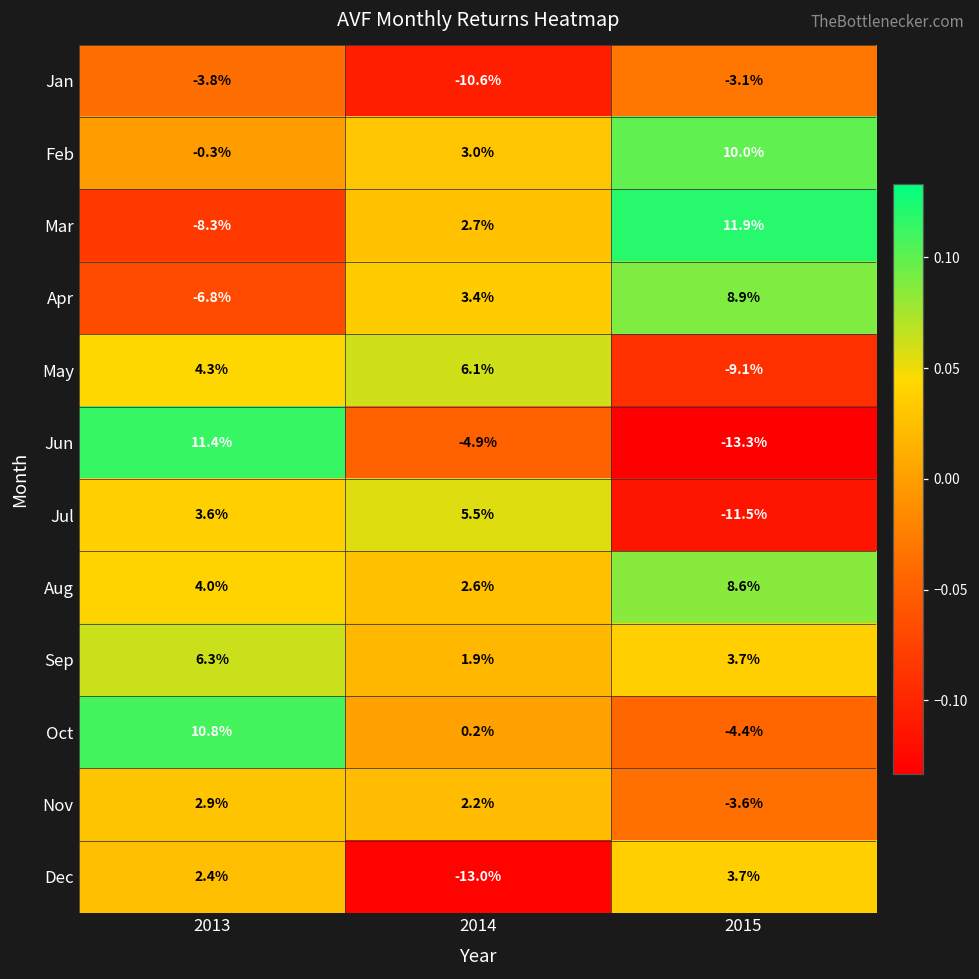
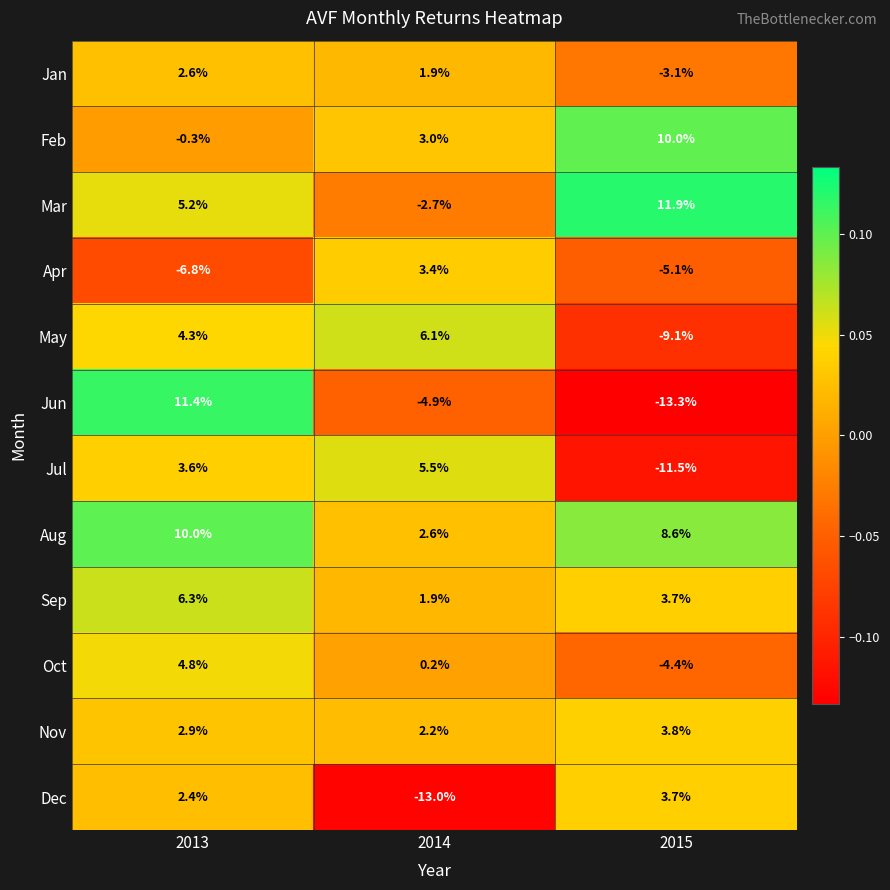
Jan, 2013: -3.8% -> 2.6%
Jan, 2014: -10.6% -> 1.9%
Mar, 2013: -8.3% -> 5.2%
Mar, 2014: 2.7% -> -2.7%
Apr, 2015: 8.9% -> -5.1%
Aug, 2013: 4.0% -> 10.0%
Oct, 2013: 10.8% -> 4.8%
Nov, 2015: -3.6% -> 3.8%
